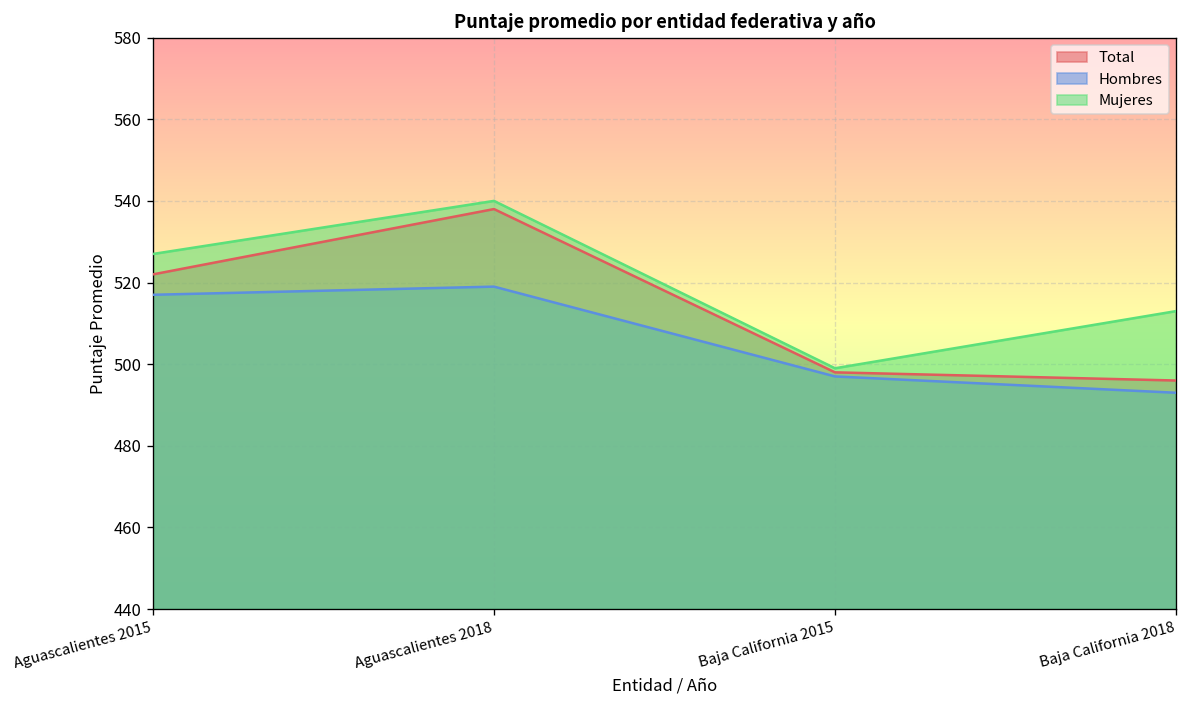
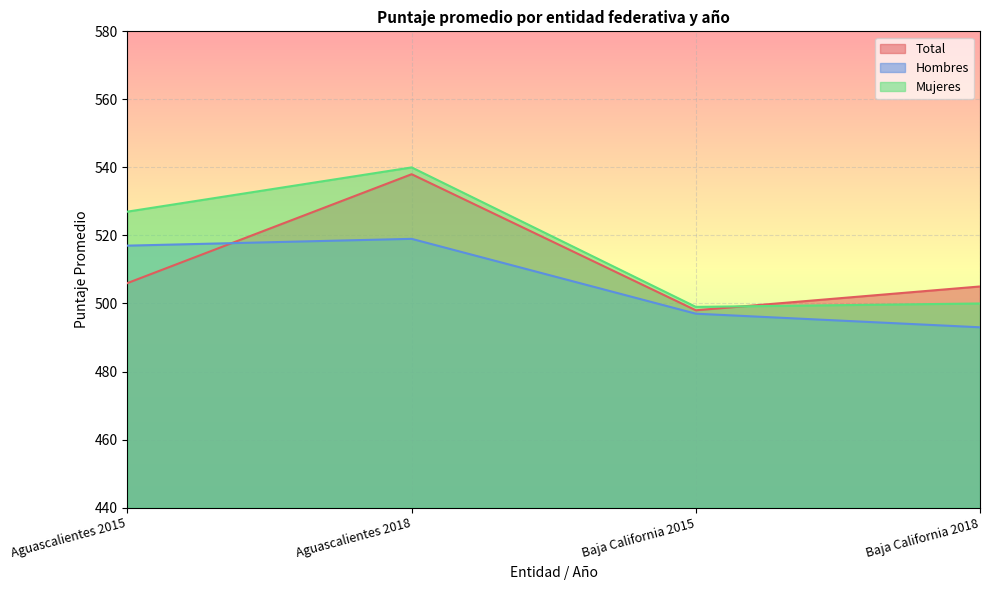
Total, Aguascalientes 2015: 522 -> 506
Total, Baja California 2018: 496 -> 505
Mujeres, Baja California 2018: 513 -> 500
